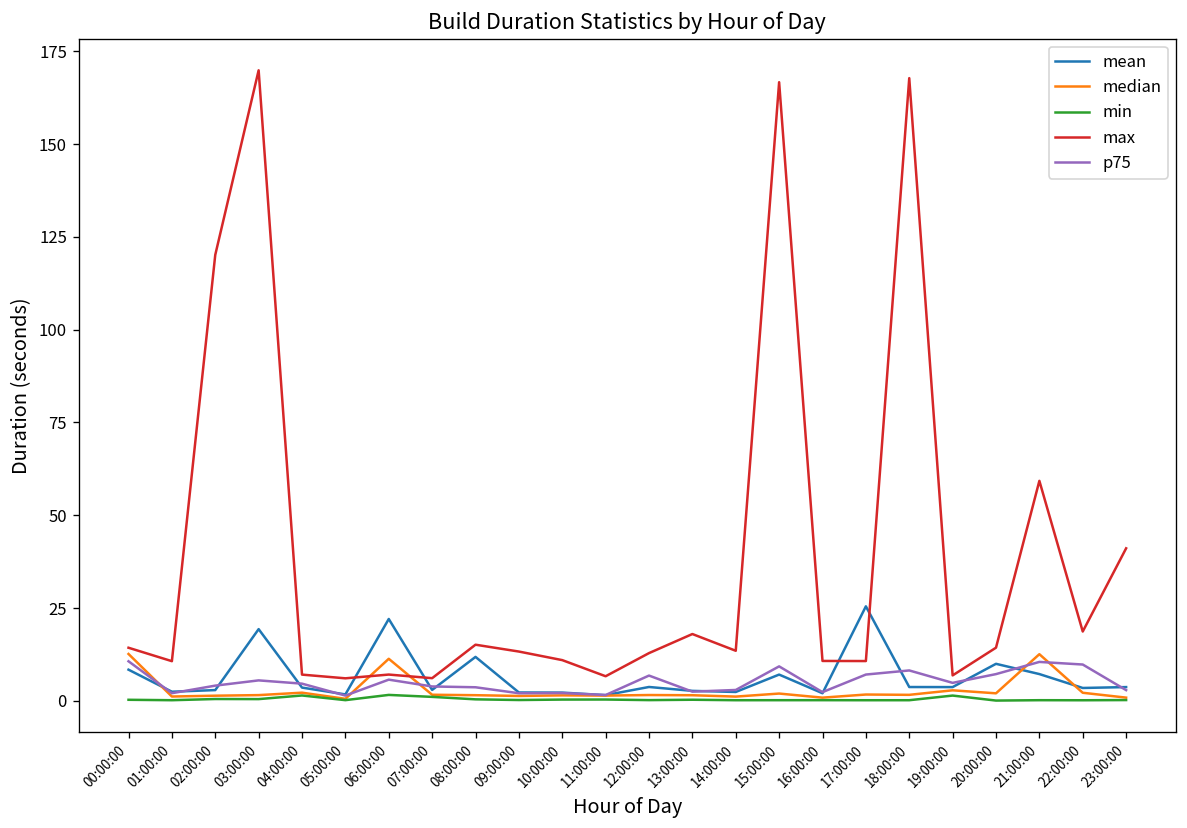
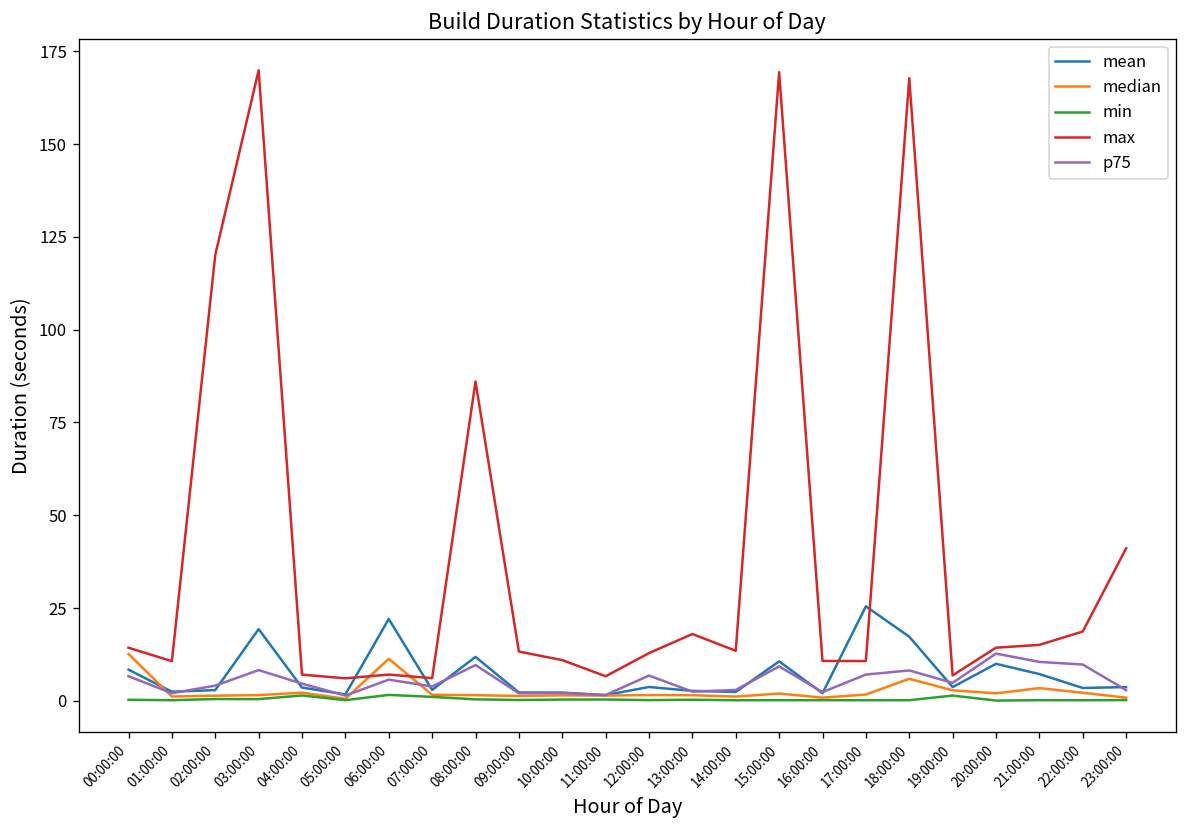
p75, 00:00:00: 11 -> 7
p75, 03:00:00: 6 -> 8
max, 08:00:00: 15 -> 86
p75, 08:00:00: 4 -> 10
mean, 15:00:00: 7 -> 11
max, 15:00:00: 167 -> 169
mean, 18:00:00: 4 -> 17
median, 18:00:00: 2 -> 6
p75, 20:00:00: 7 -> 13
median, 21:00:00: 13 -> 3
max, 21:00:00: 59 -> 15
